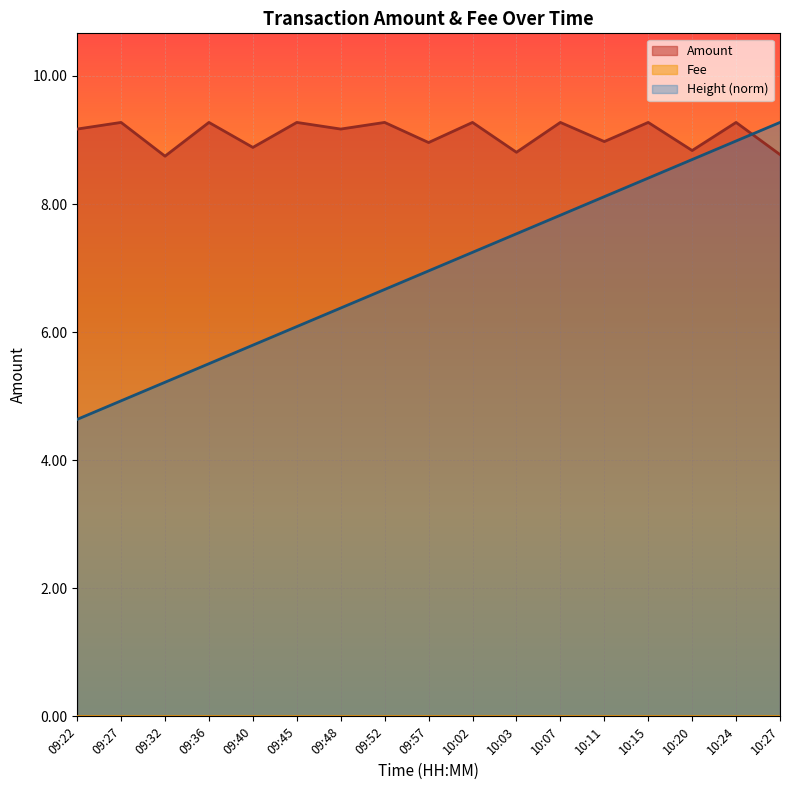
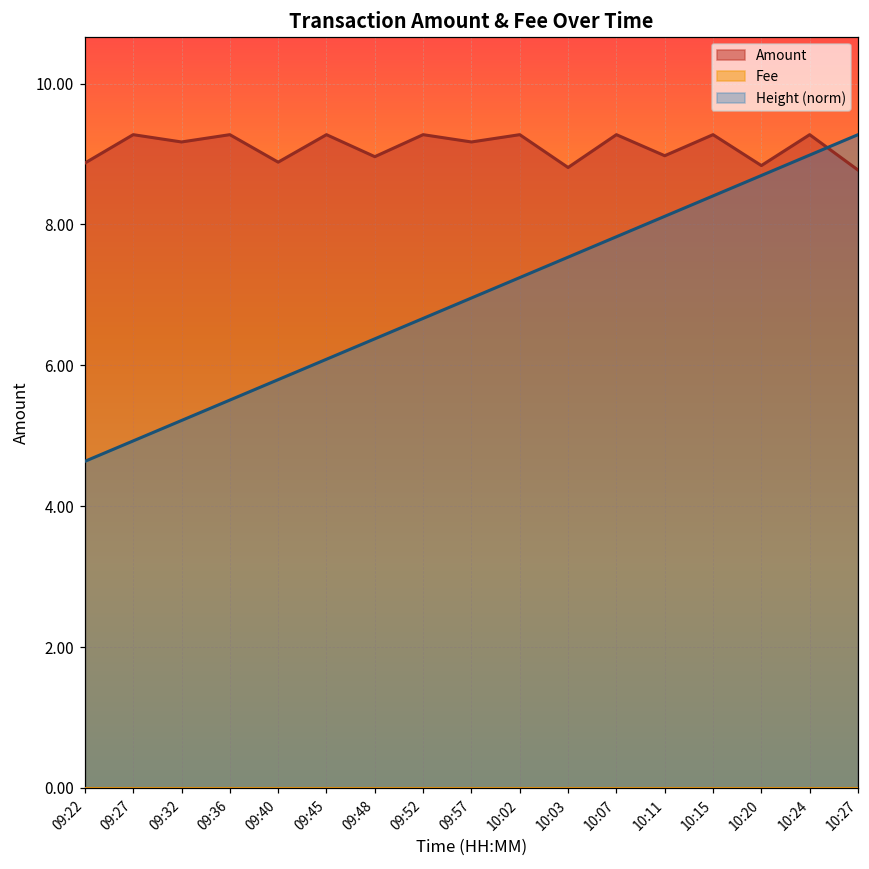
Amount, 09:22: 9.2 -> 8.9
Amount, 09:32: 8.7 -> 9.2
Amount, 09:48: 9.2 -> 9.0
Amount, 09:57: 9.0 -> 9.2
